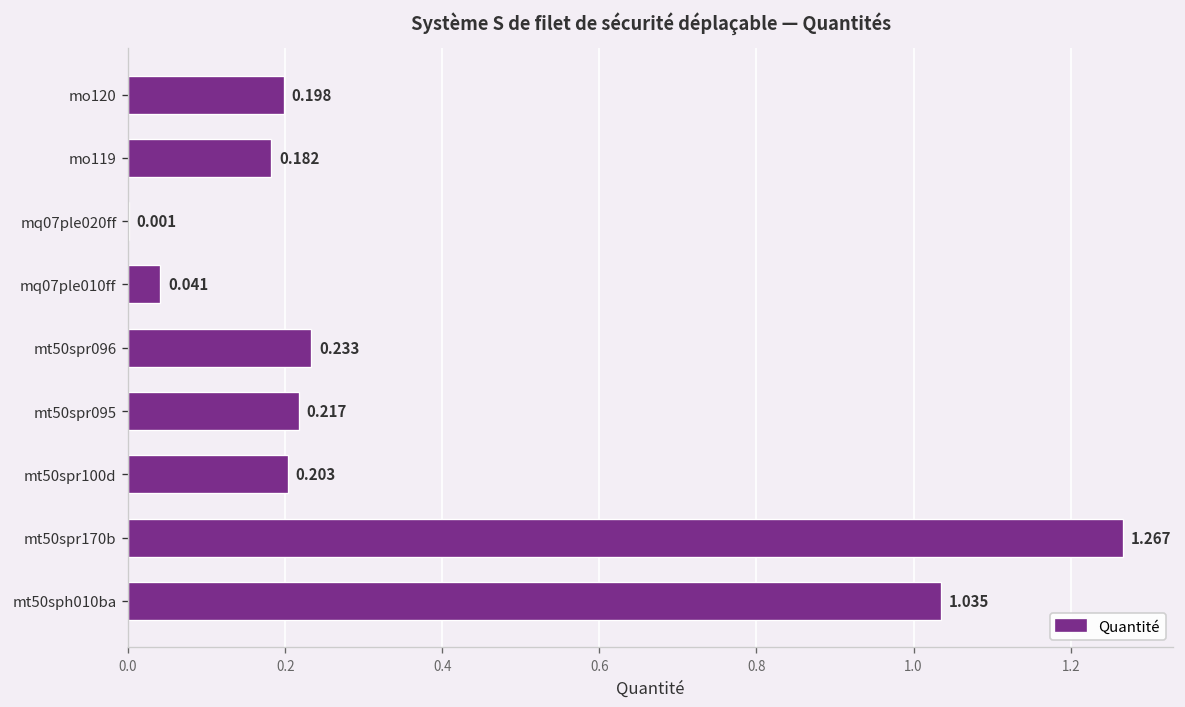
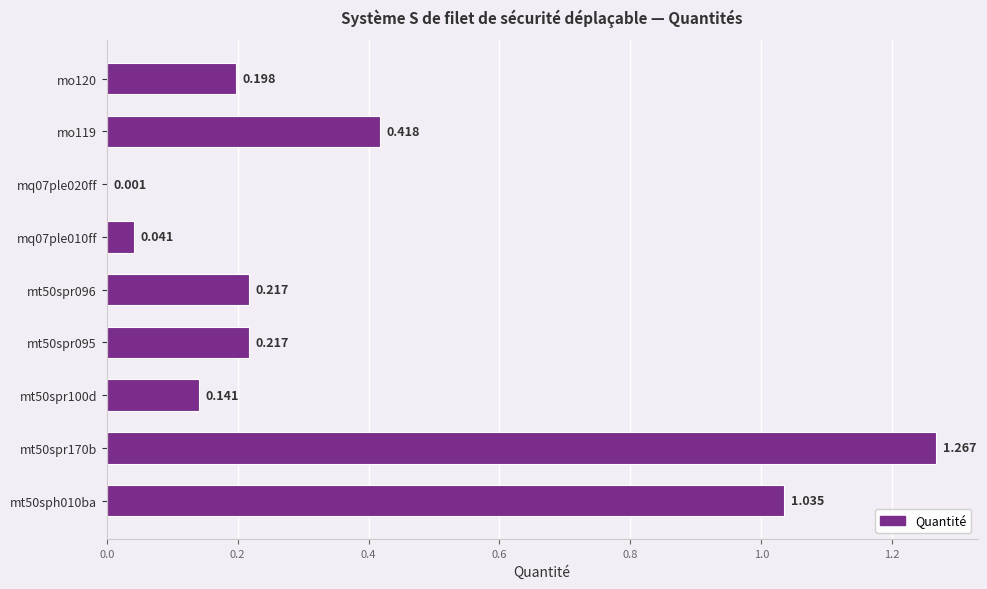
mo119: 0.182 -> 0.418
mt50spr096: 0.233 -> 0.217
mt50spr100d: 0.203 -> 0.141
